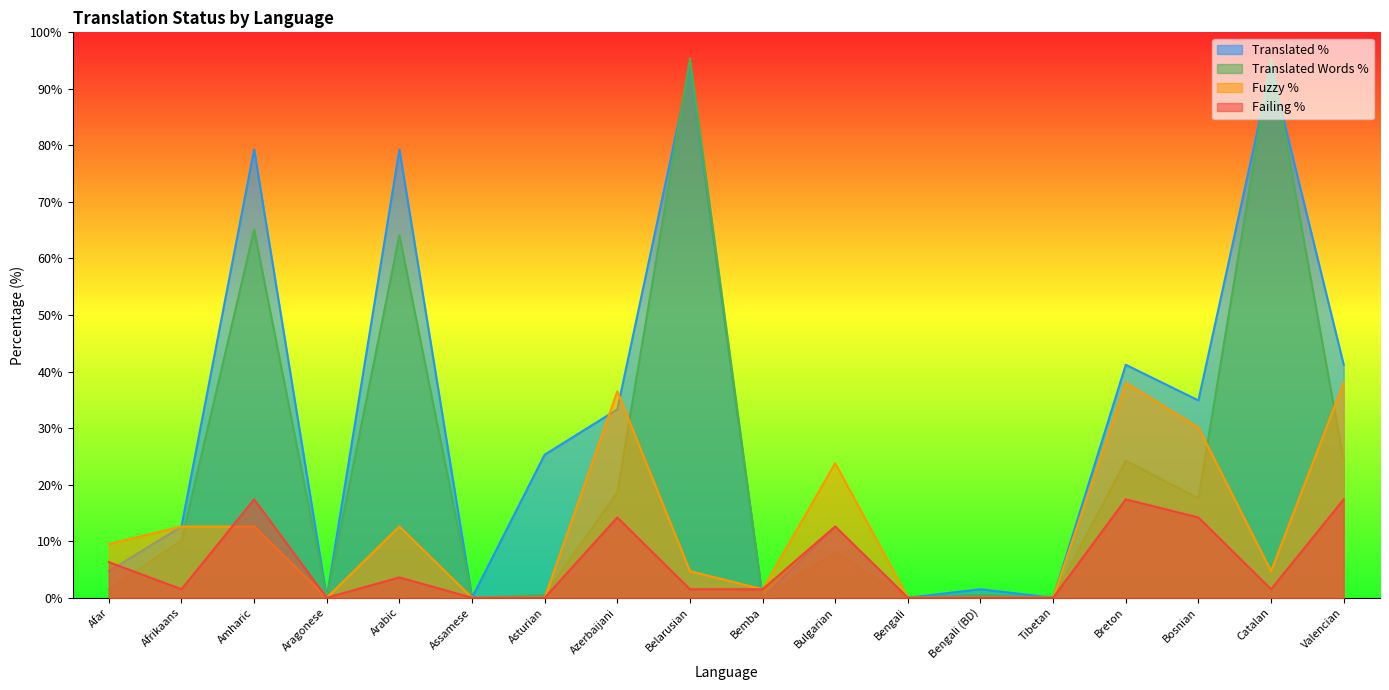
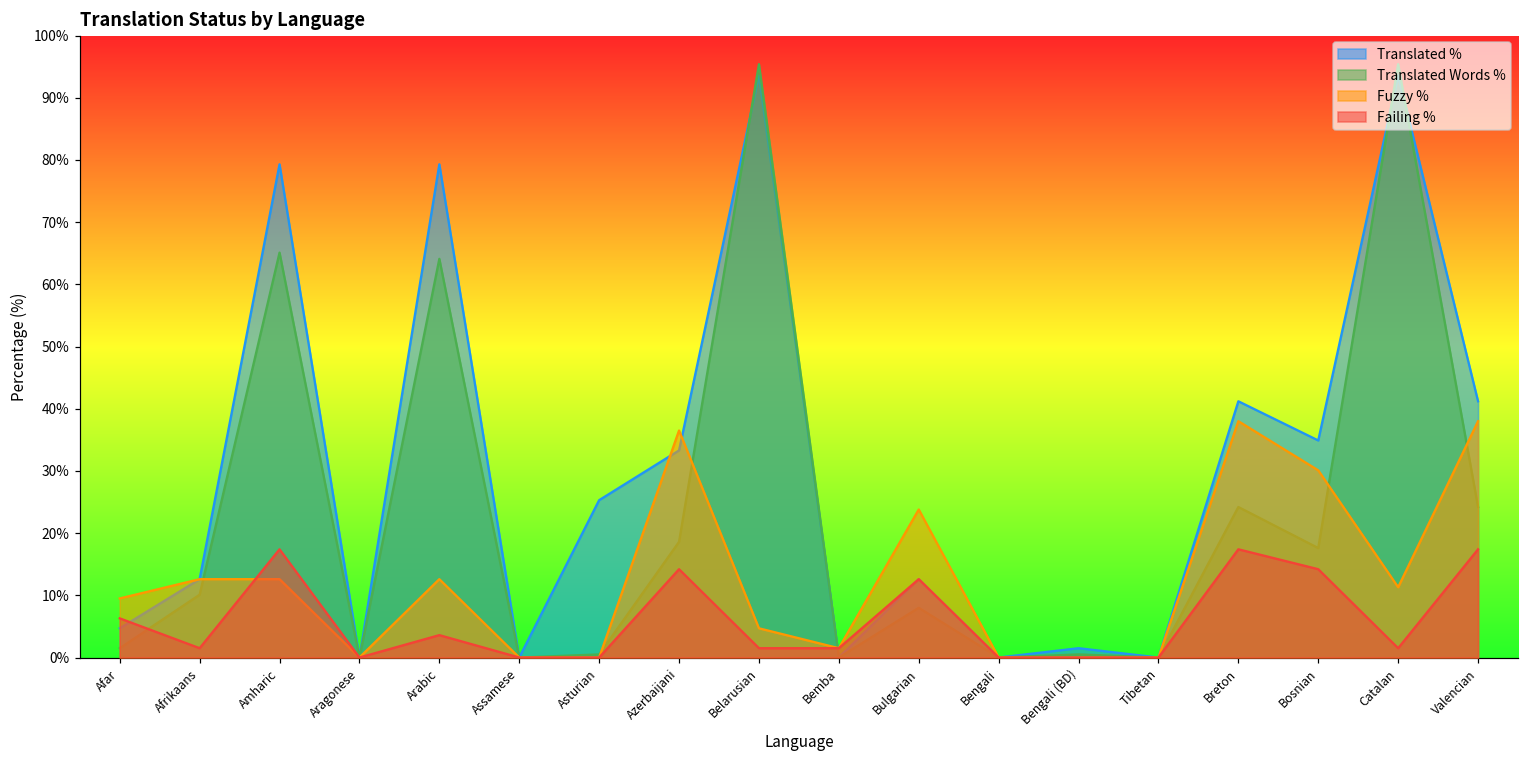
Fuzzy %, Catalan: 5% -> 11%
